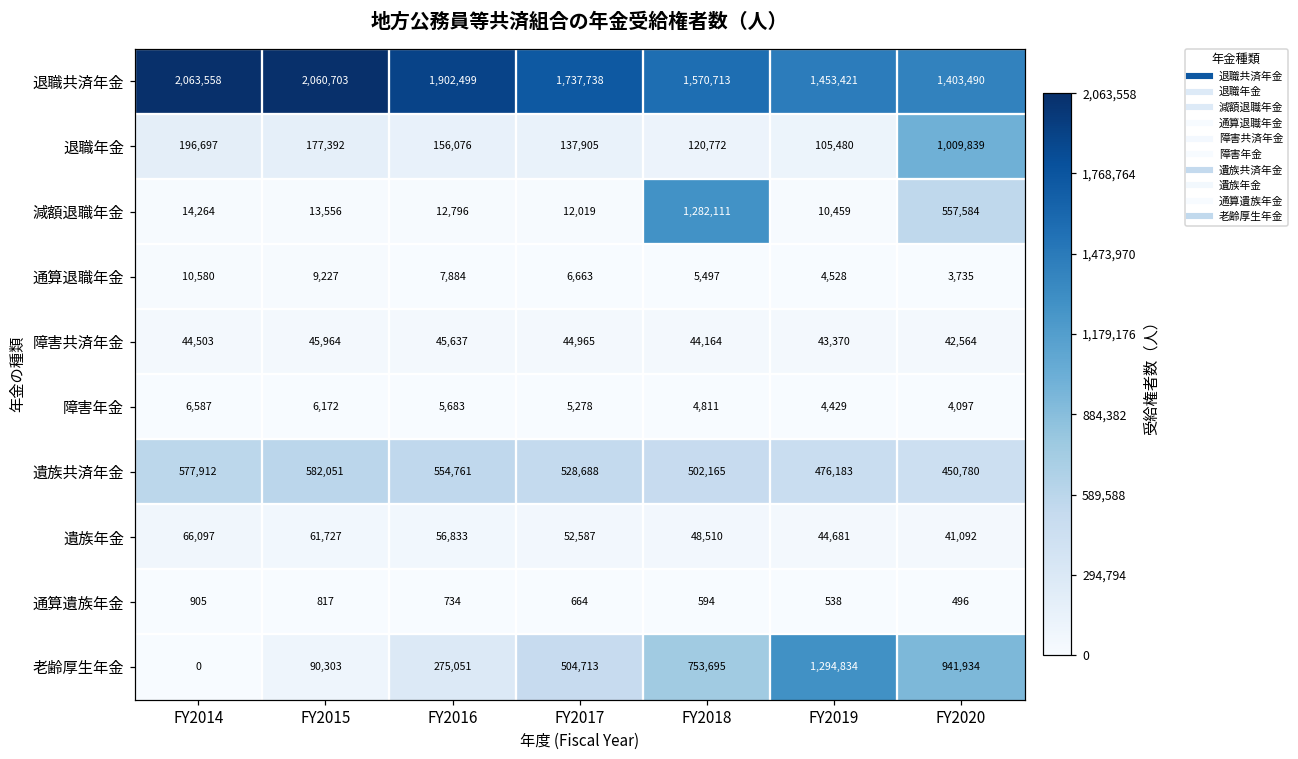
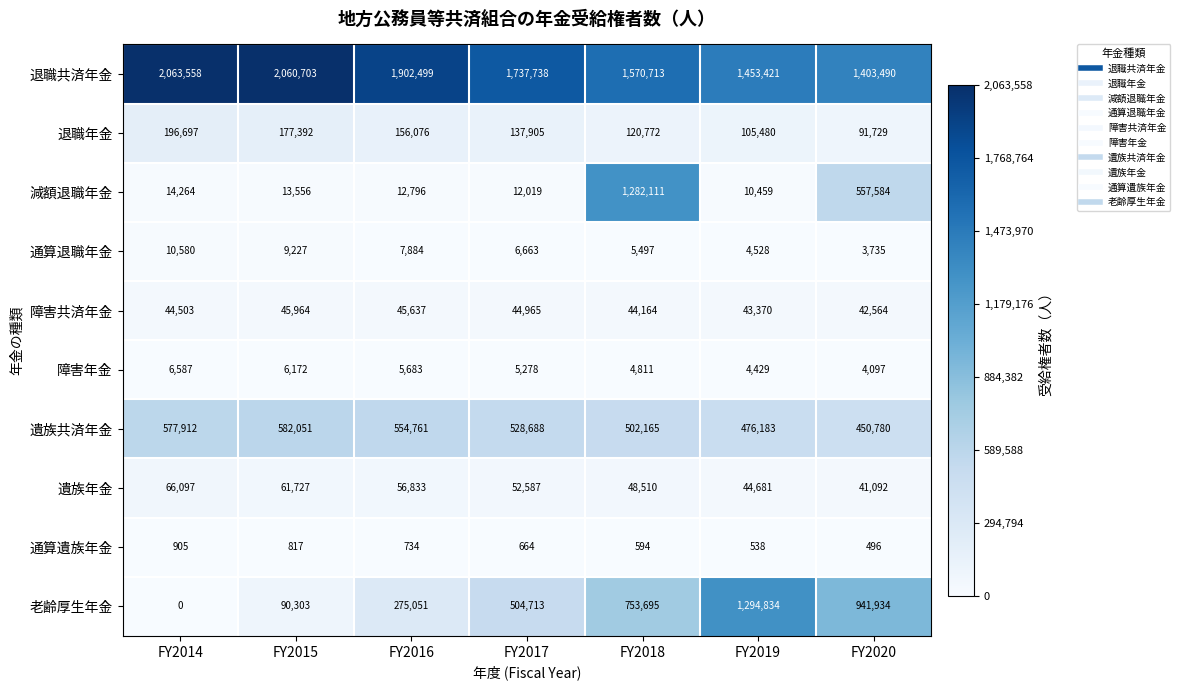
退職年金, FY2020: 1,009,839 -> 91,729
